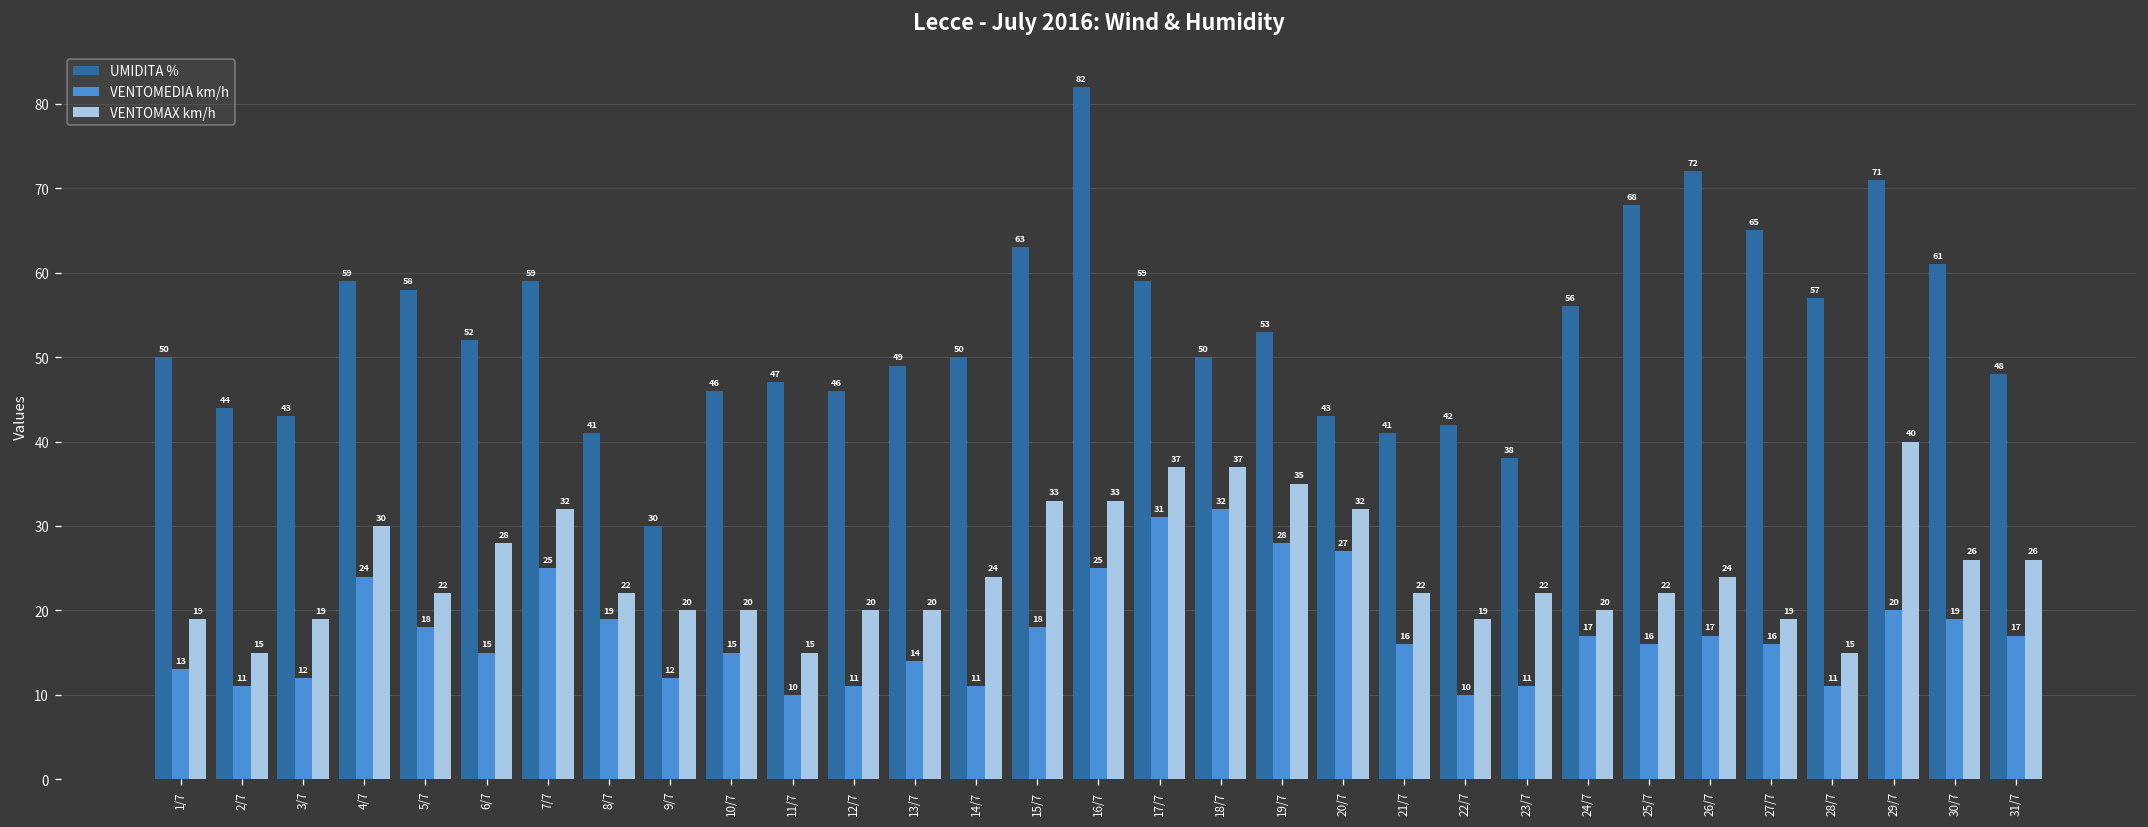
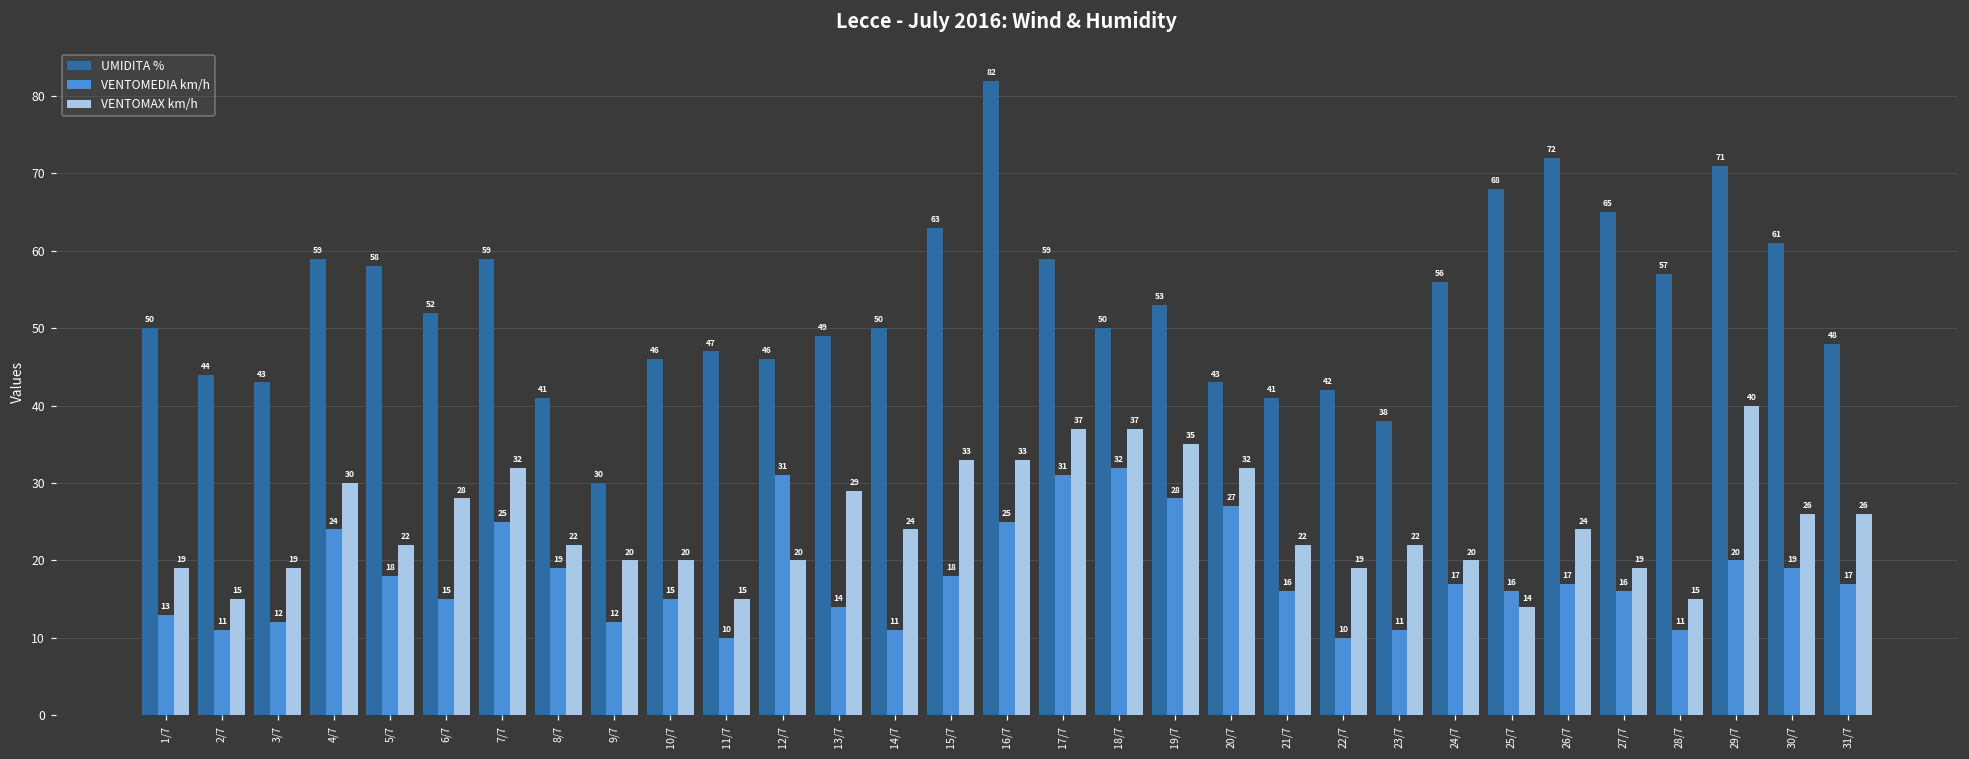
VENTOMEDIA km/h, 12/7: 11 -> 31
VENTOMAX km/h, 13/7: 20 -> 29
VENTOMAX km/h, 25/7: 22 -> 14
